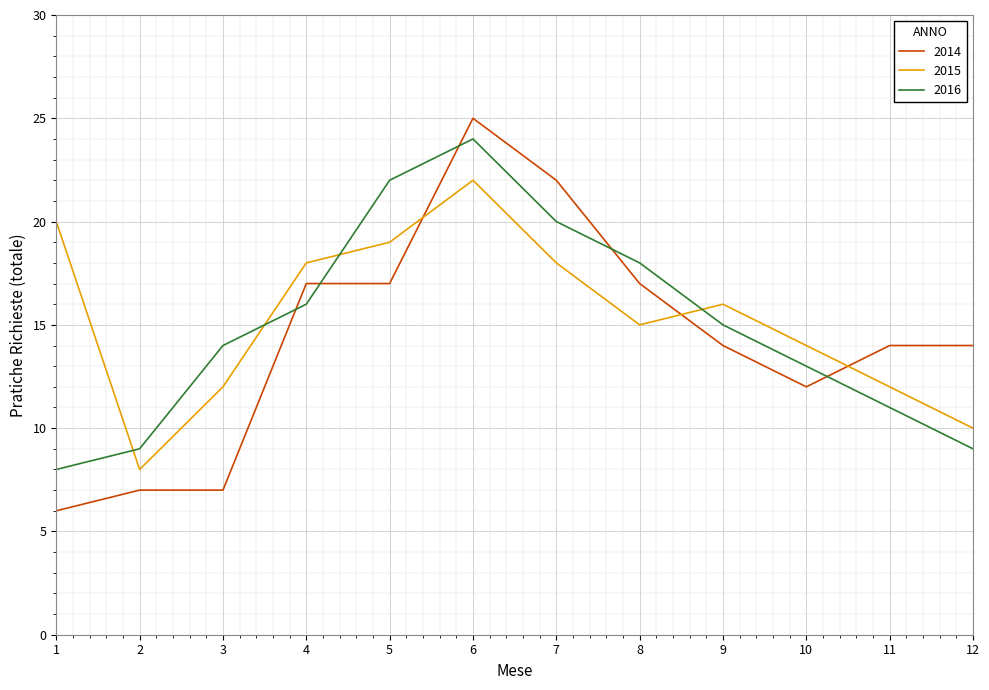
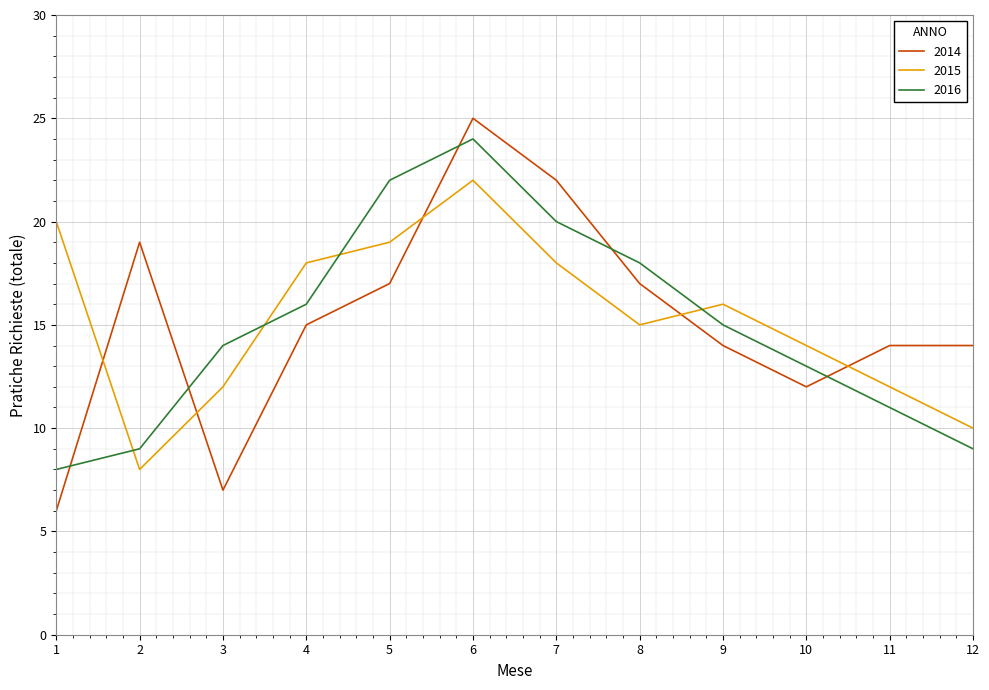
2014, 2: 7 -> 19
2014, 4: 17 -> 15
